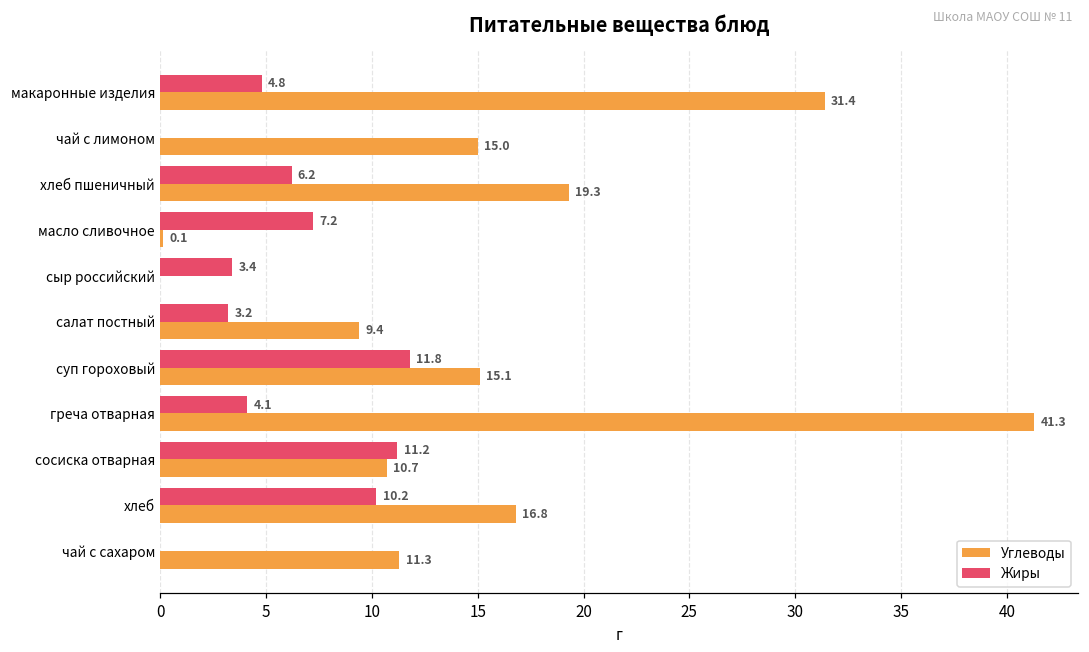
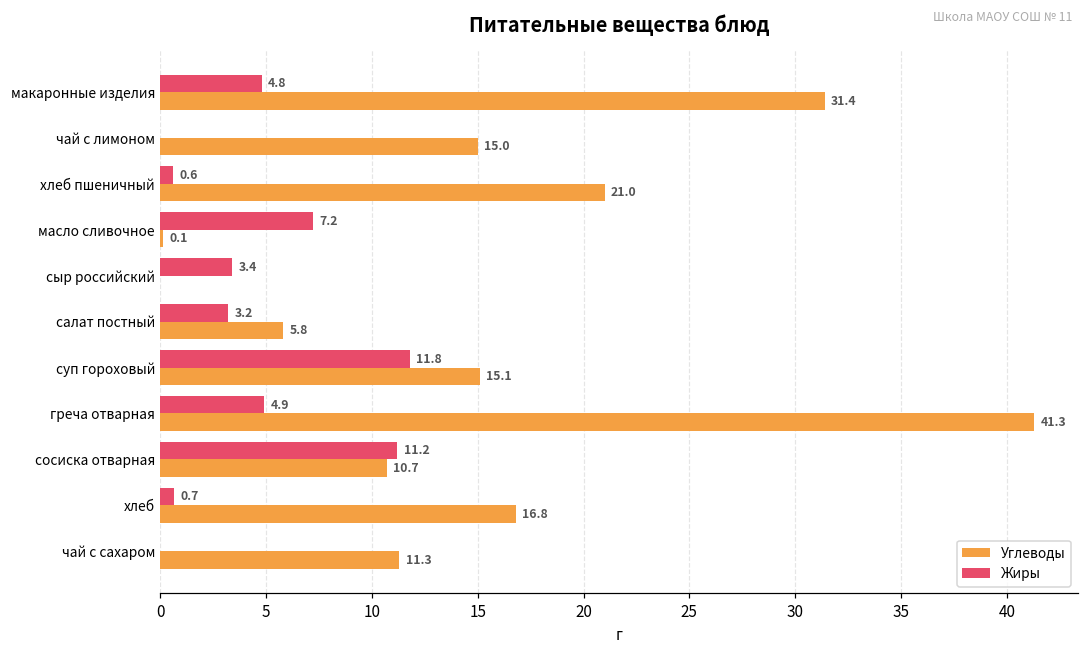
Жиры, хлеб пшеничный: 6.2 -> 0.6
Углеводы, хлеб пшеничный: 19.3 -> 21.0
Углеводы, салат постный: 9.4 -> 5.8
Жиры, греча отварная: 4.1 -> 4.9
Жиры, хлеб: 10.2 -> 0.7
